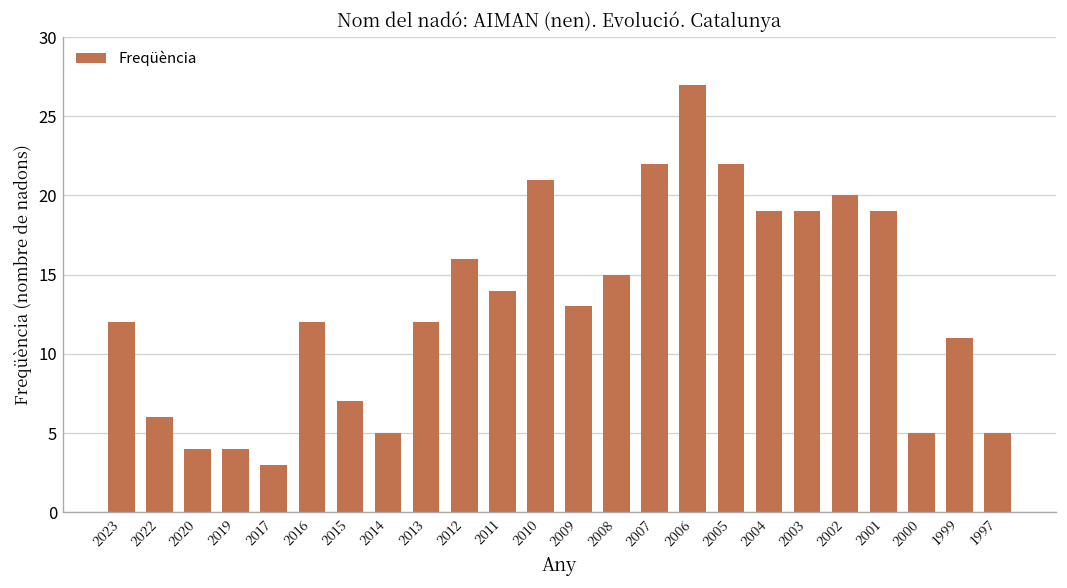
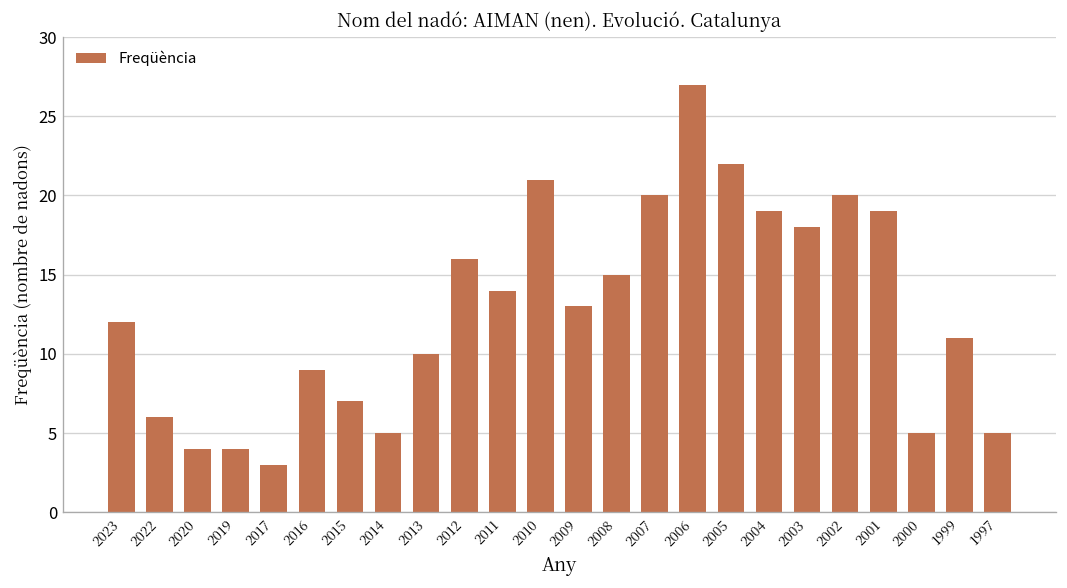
2016: 12 -> 9
2013: 12 -> 10
2007: 22 -> 20
2003: 19 -> 18
